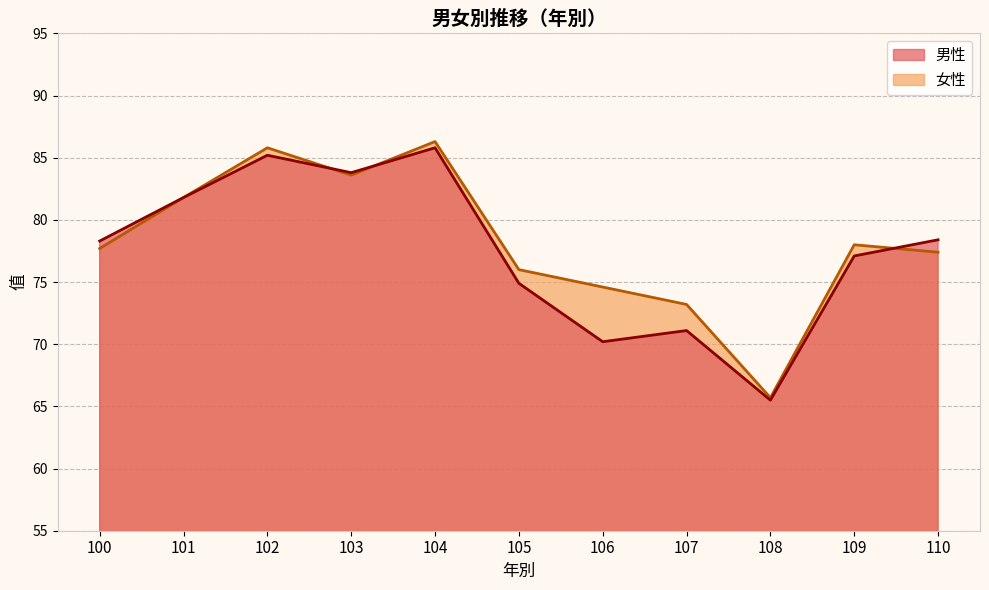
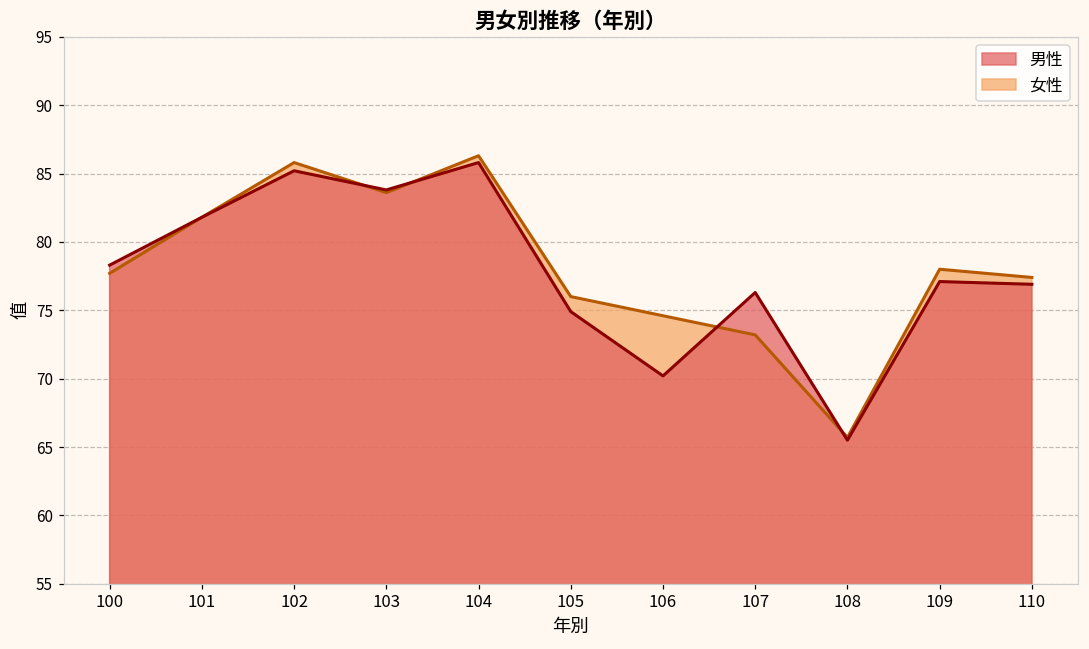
男性, 107: 71.1 -> 76.3
男性, 110: 78.4 -> 76.9
